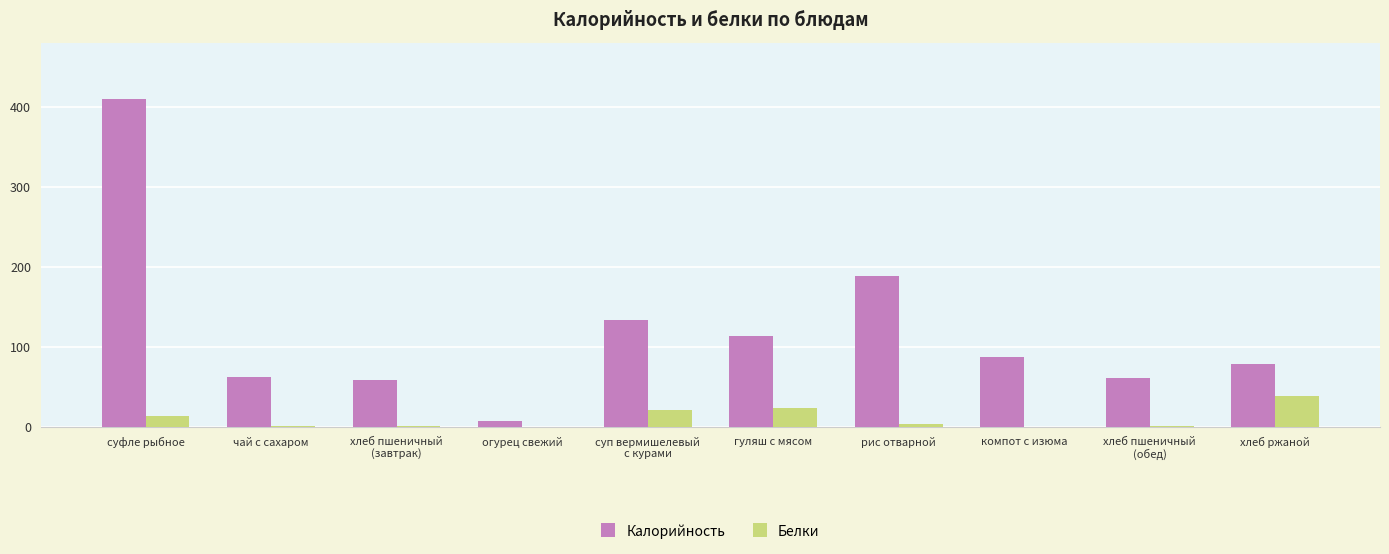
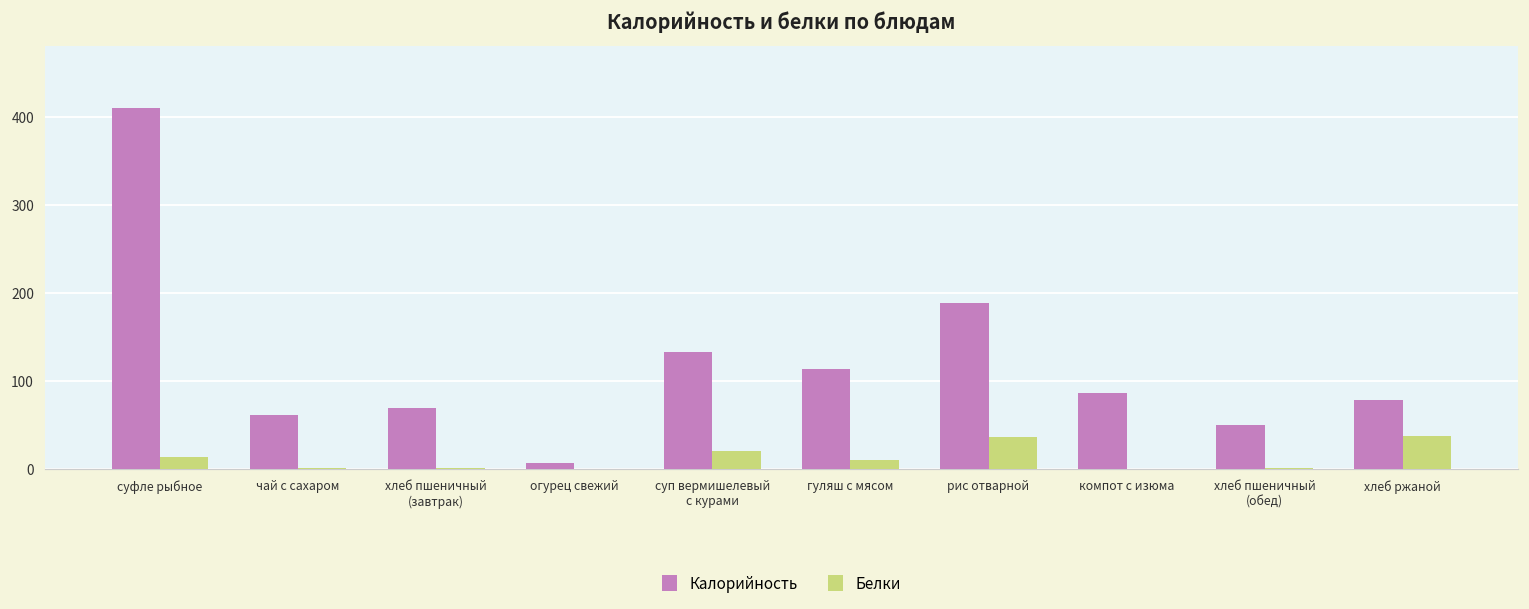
Калорийность, хлеб пшеничный (завтрак): 60 -> 70
Белки, гуляш с мясом: 20 -> 10
Белки, рис отварной: 0 -> 40
Калорийность, хлеб пшеничный (обед): 60 -> 50
